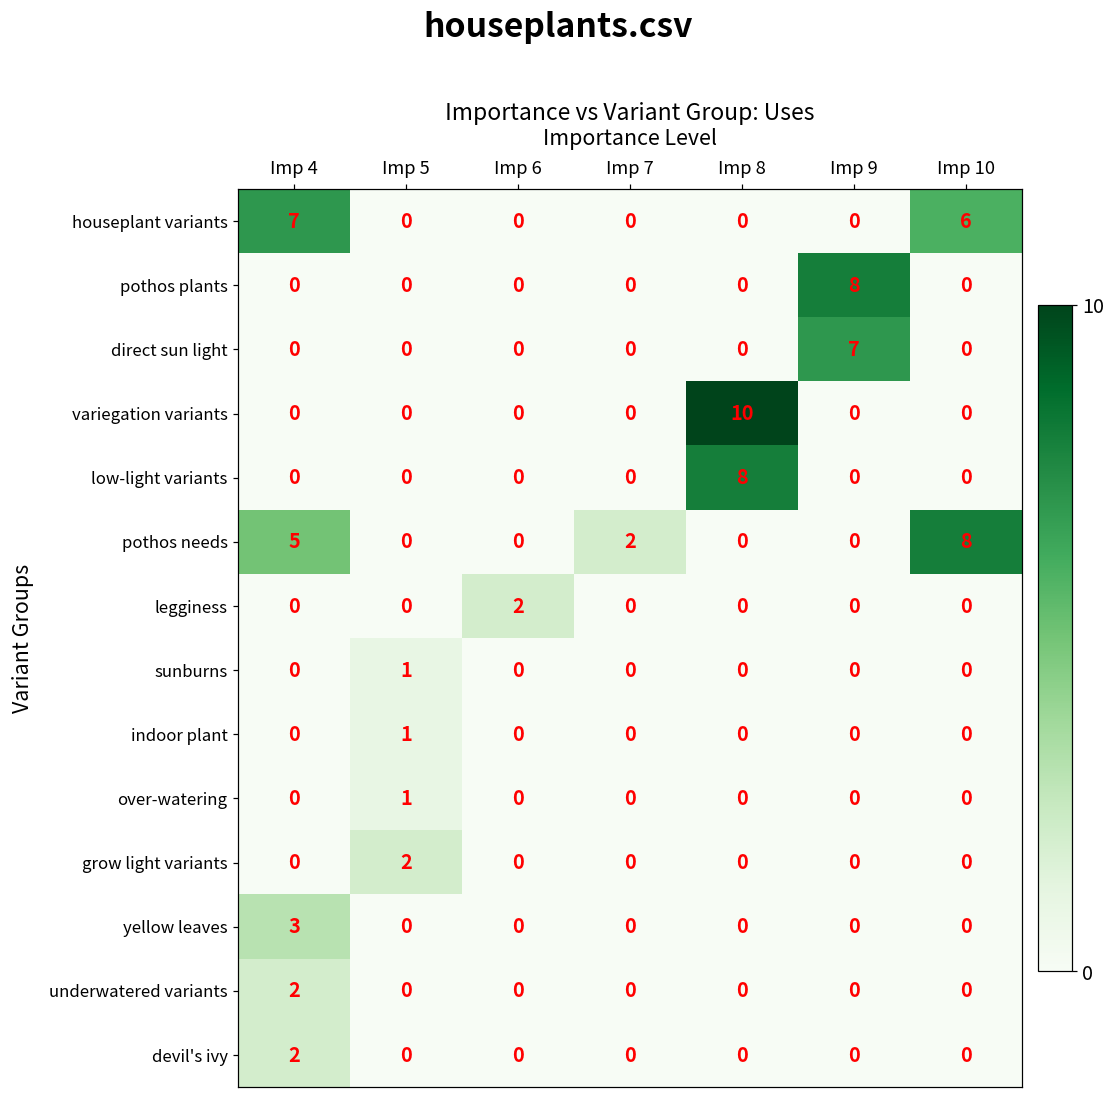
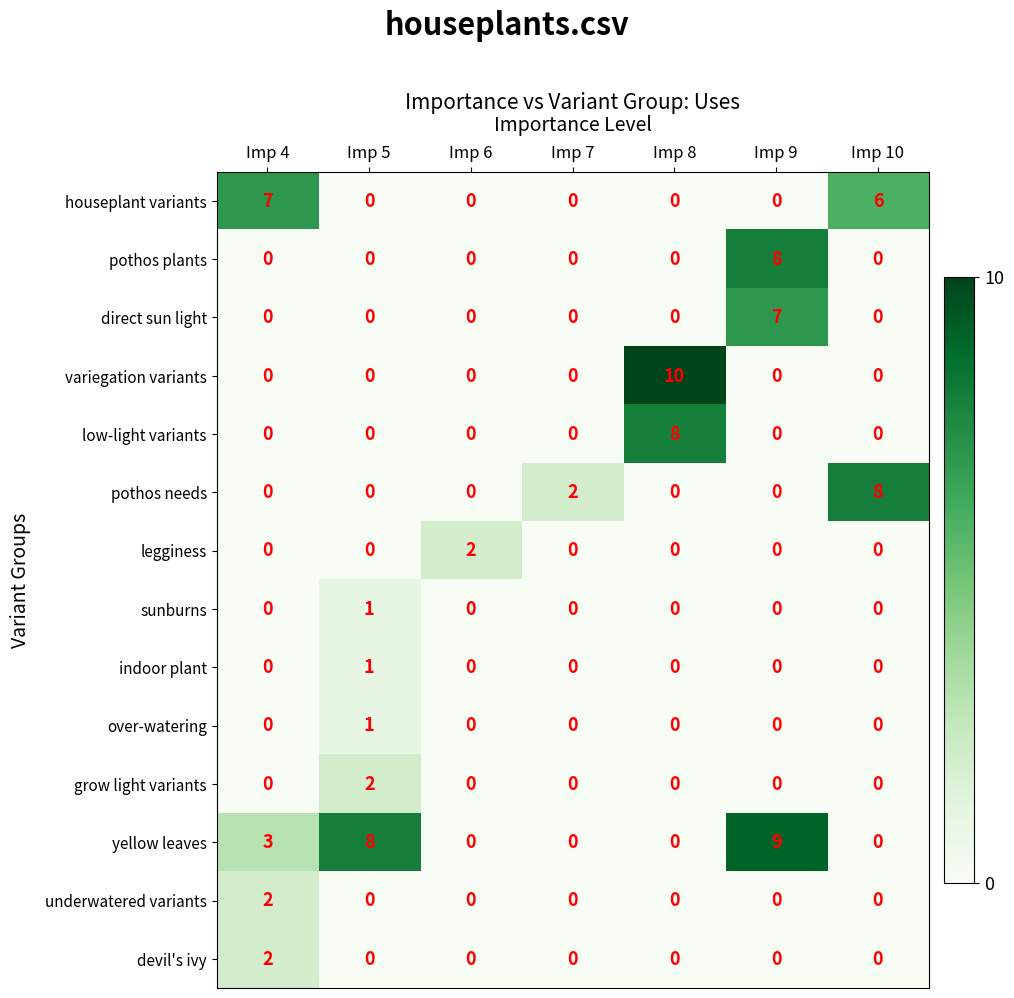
pothos needs, Imp 4: 5 -> 0
yellow leaves, Imp 5: 0 -> 8
yellow leaves, Imp 9: 0 -> 9
